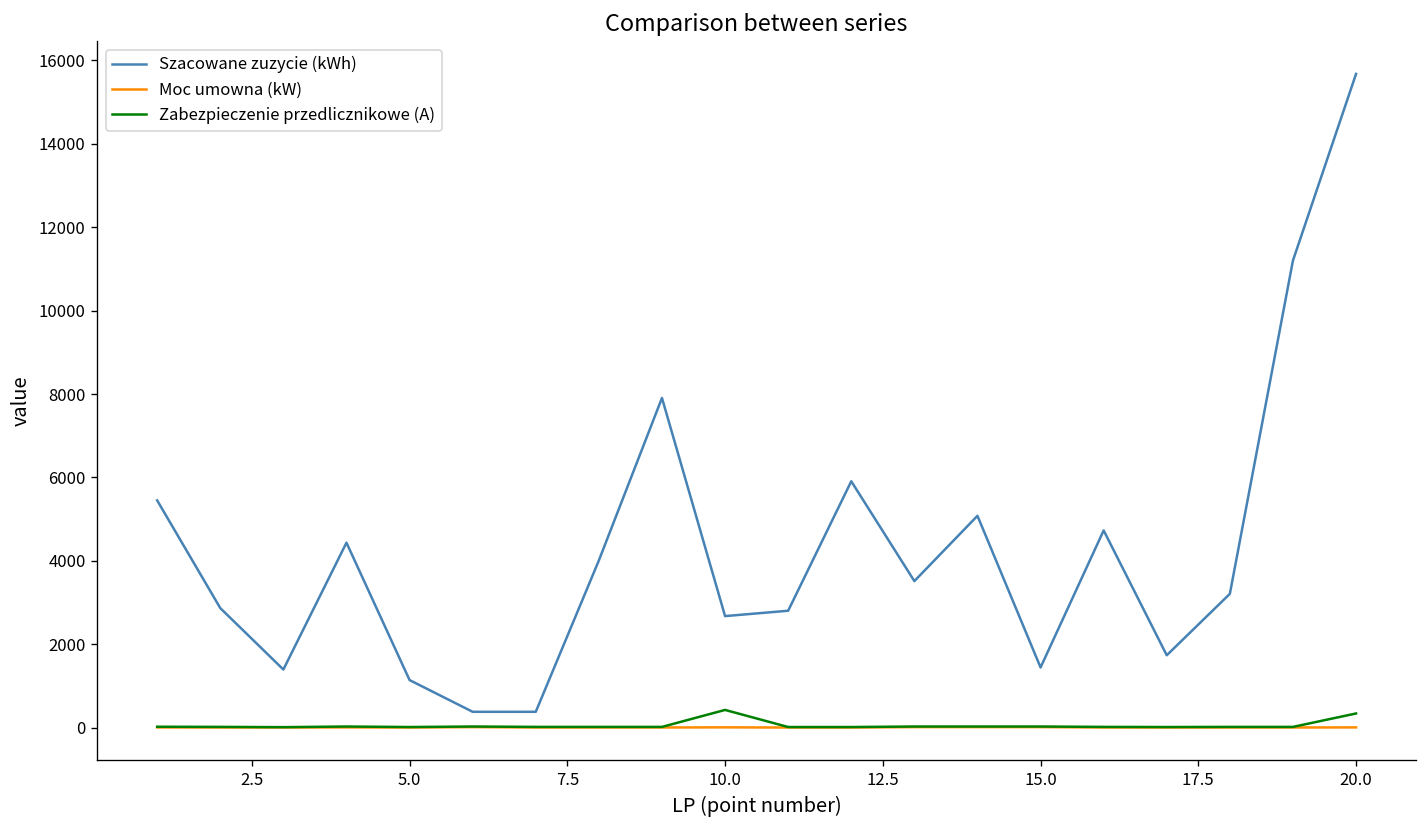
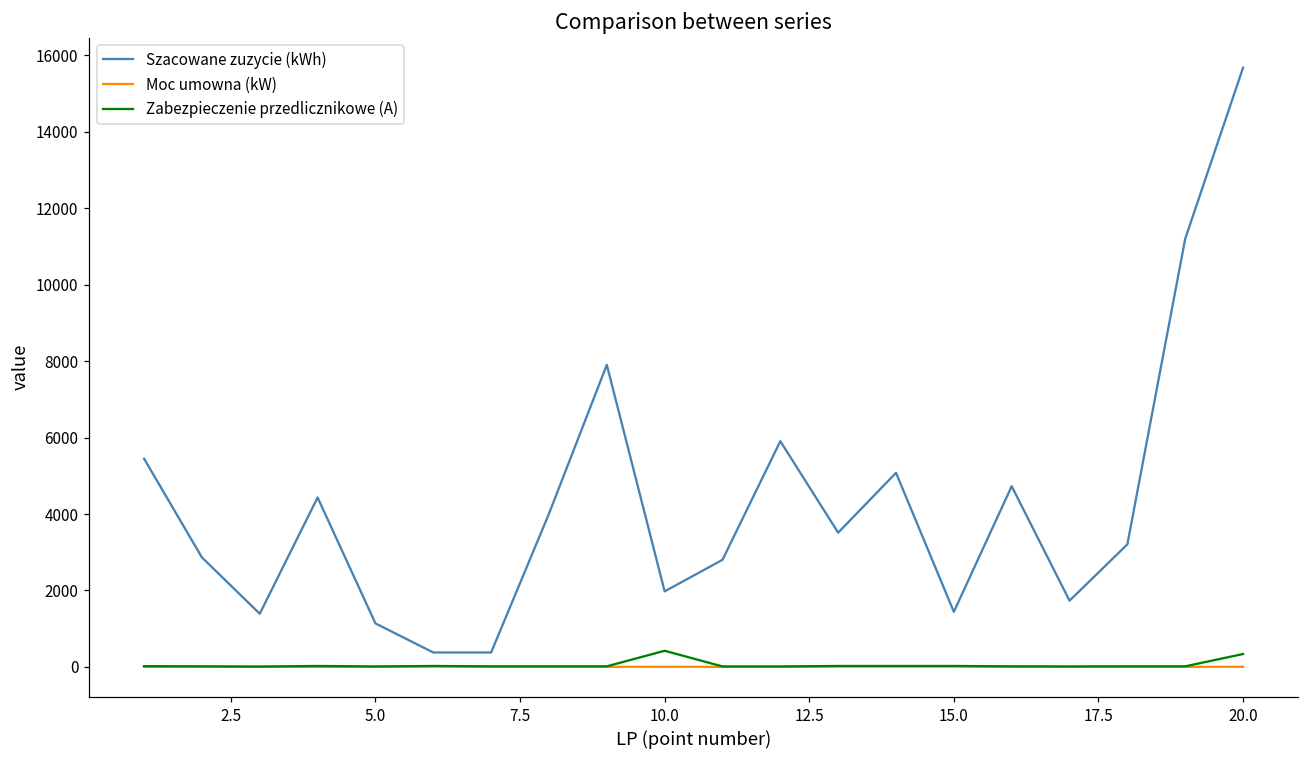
Szacowane zuzycie (kWh), 10.0: 2700 -> 2000
